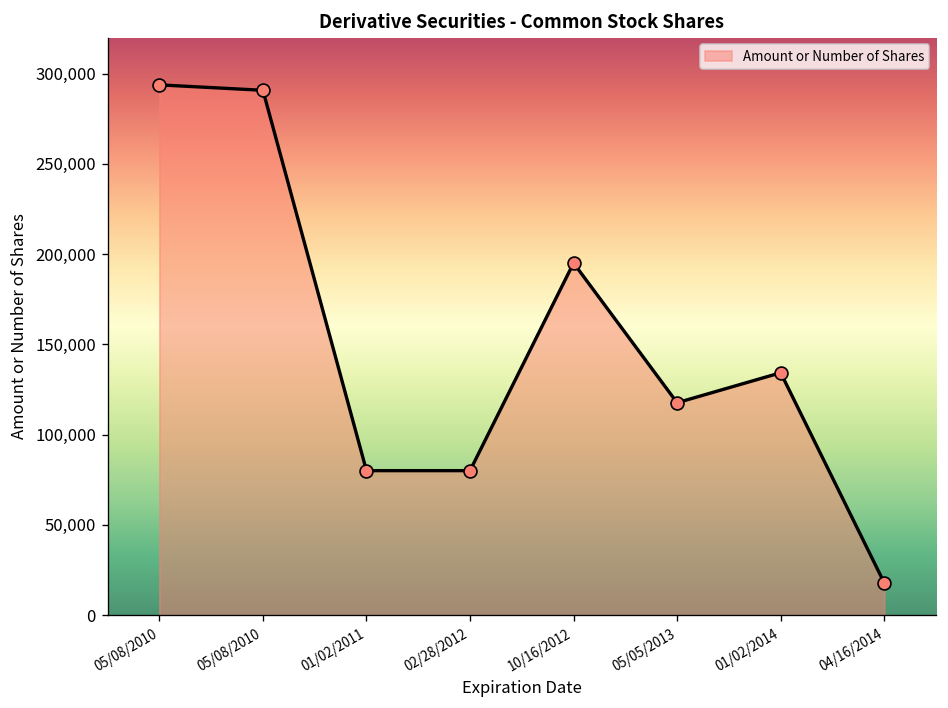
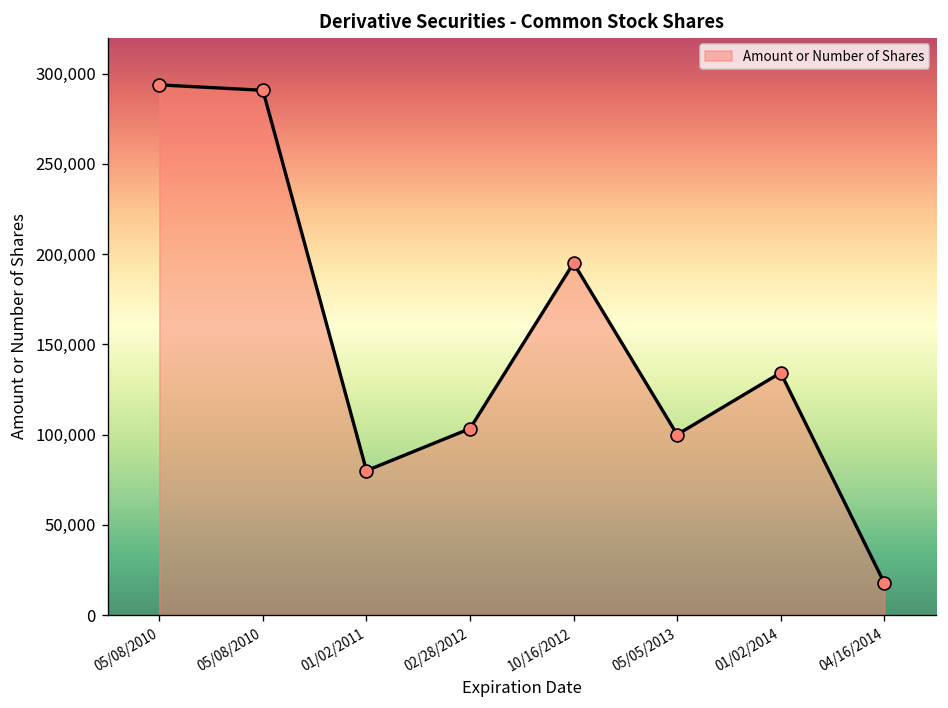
02/28/2012: 80,000 -> 103,000
05/05/2013: 118,000 -> 100,000
